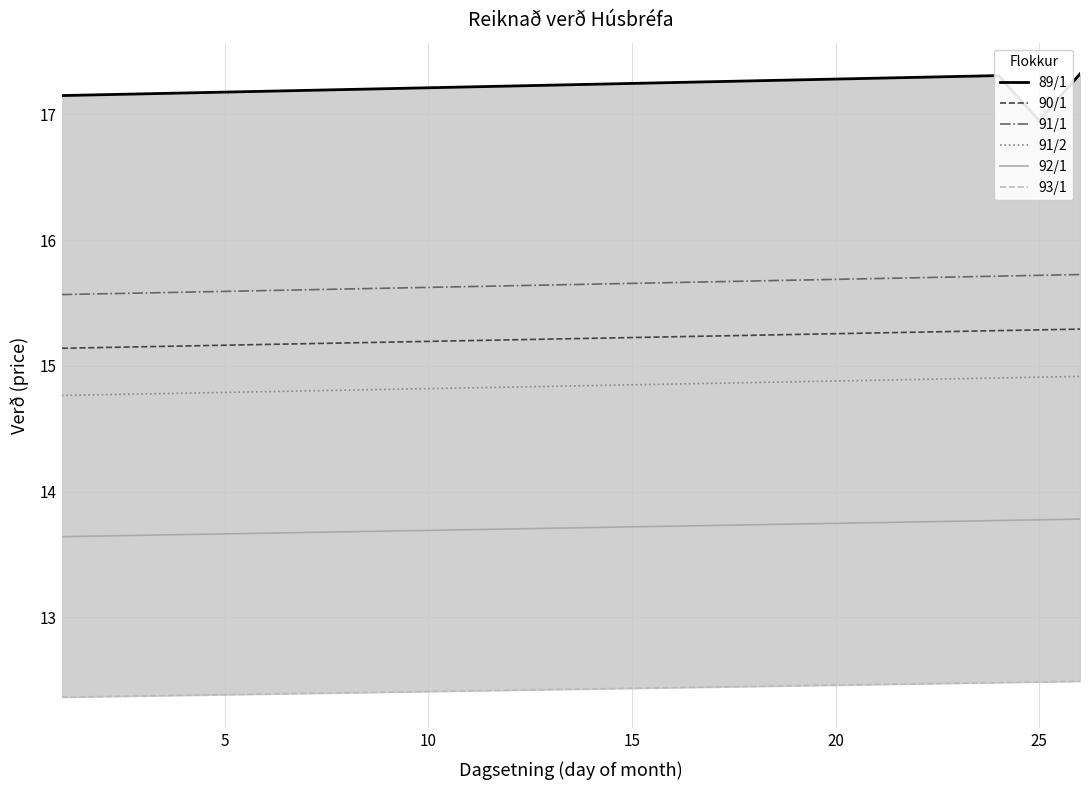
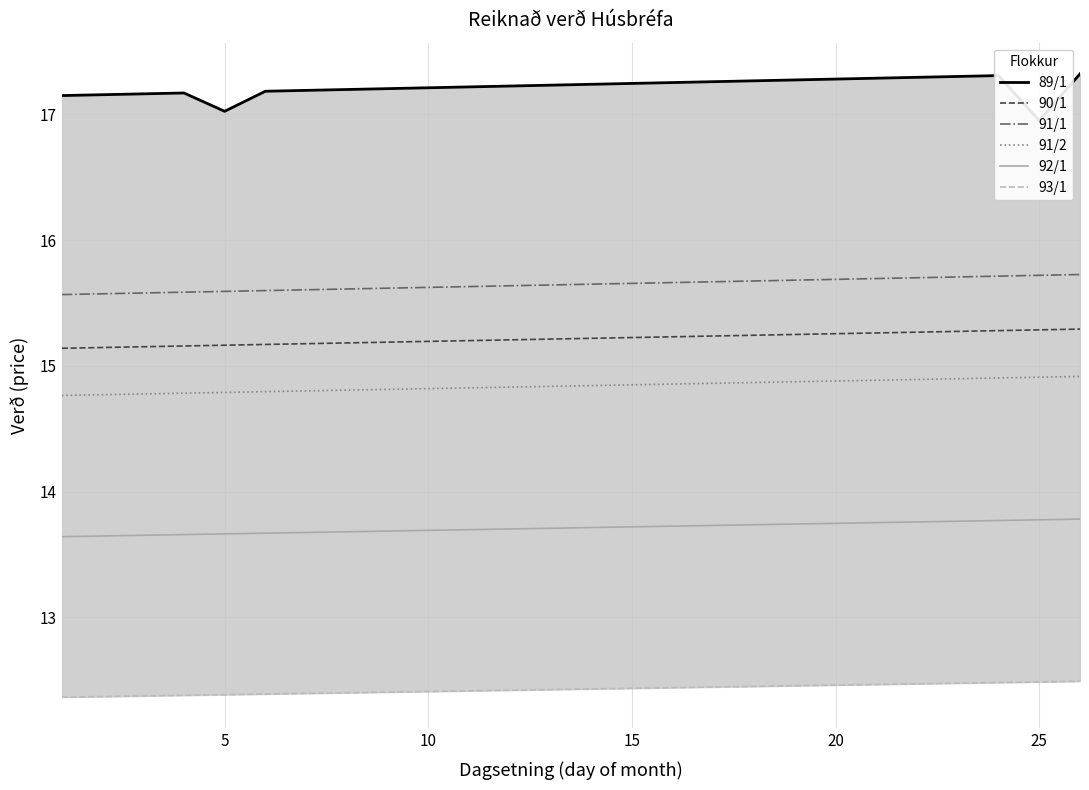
89/1, 5: 17.18 -> 17.02
